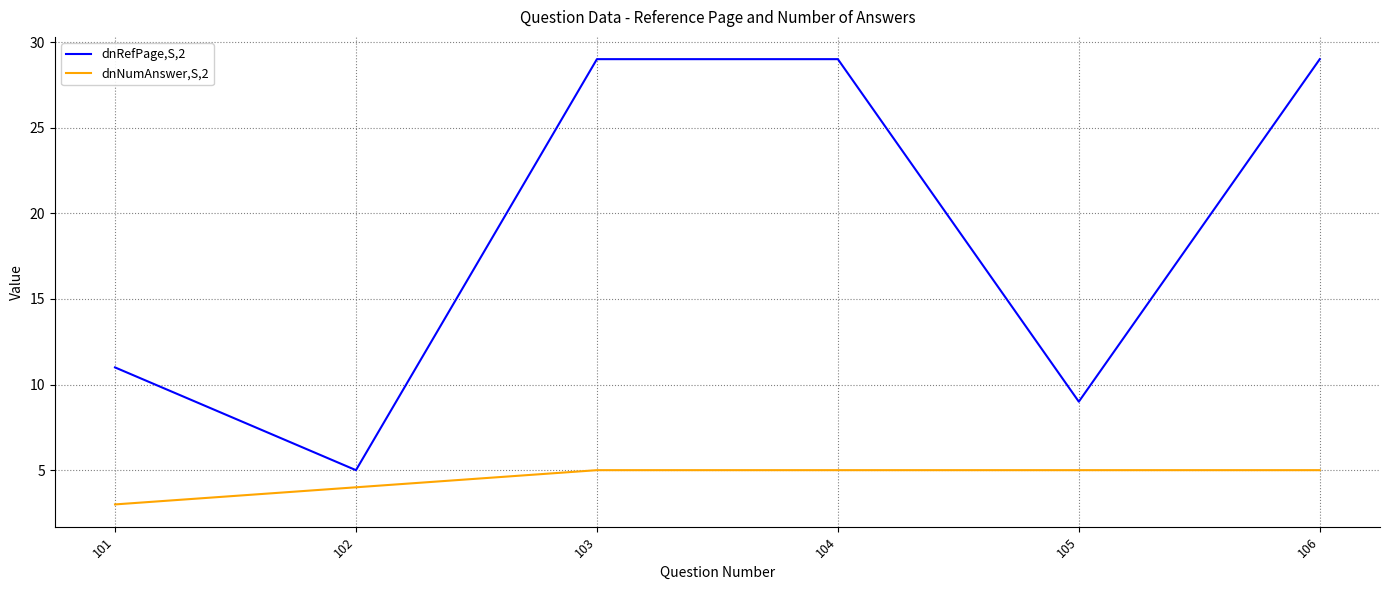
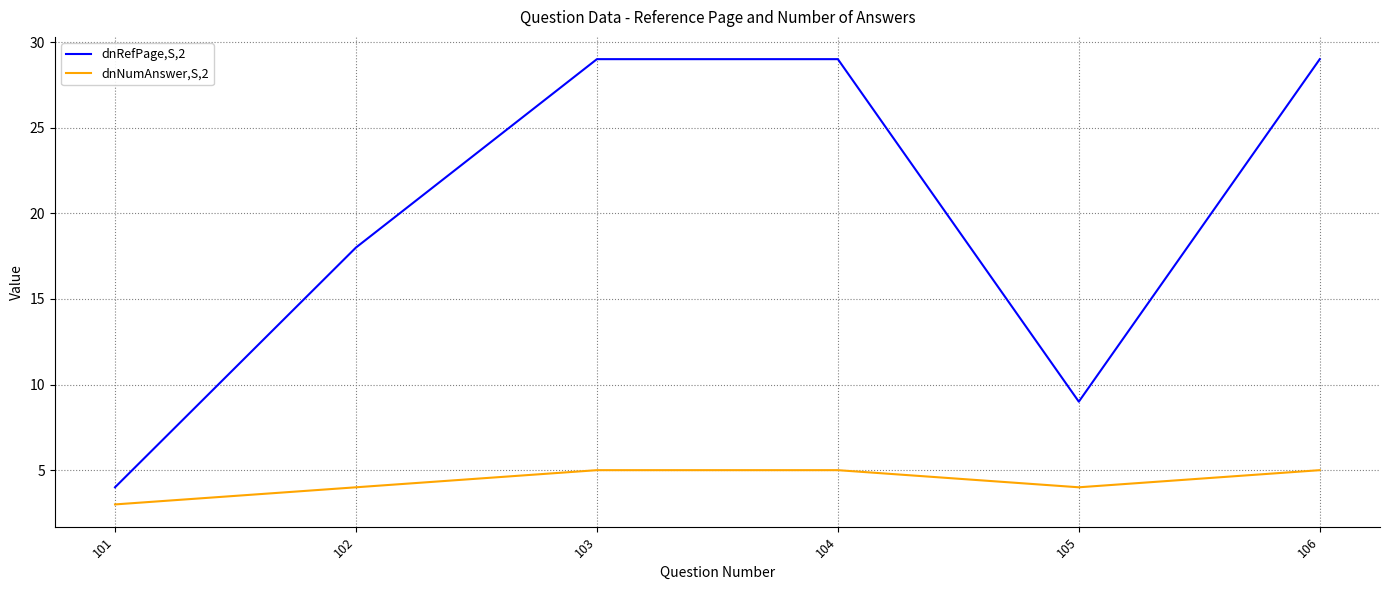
dnRefPage,S,2, 101: 11 -> 4
dnRefPage,S,2, 102: 5 -> 18
dnNumAnswer,S,2, 105: 5 -> 4
